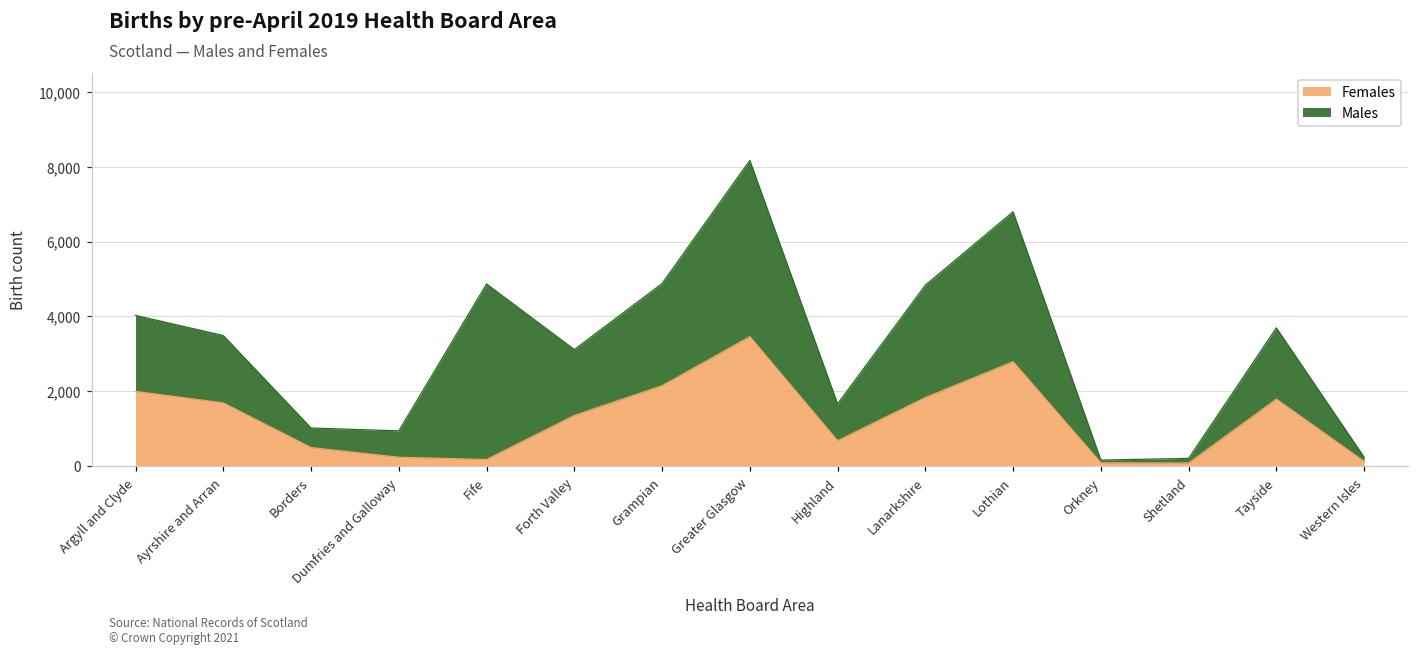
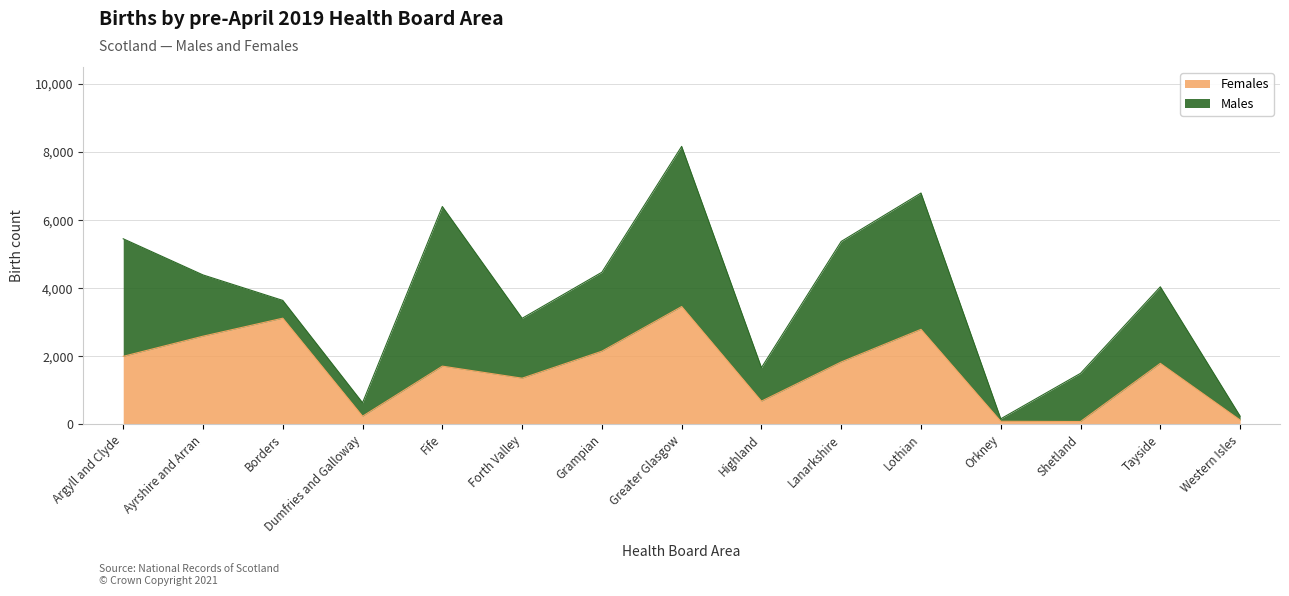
Males, Argyll and Clyde: 2,000 -> 3,500
Females, Ayrshire and Arran: 1,700 -> 2,600
Females, Borders: 500 -> 3,100
Males, Dumfries and Galloway: 700 -> 400
Females, Fife: 200 -> 1,700
Males, Grampian: 2,700 -> 2,300
Males, Lanarkshire: 3,000 -> 3,500
Males, Shetland: 100 -> 1,400
Males, Tayside: 1,900 -> 2,200
